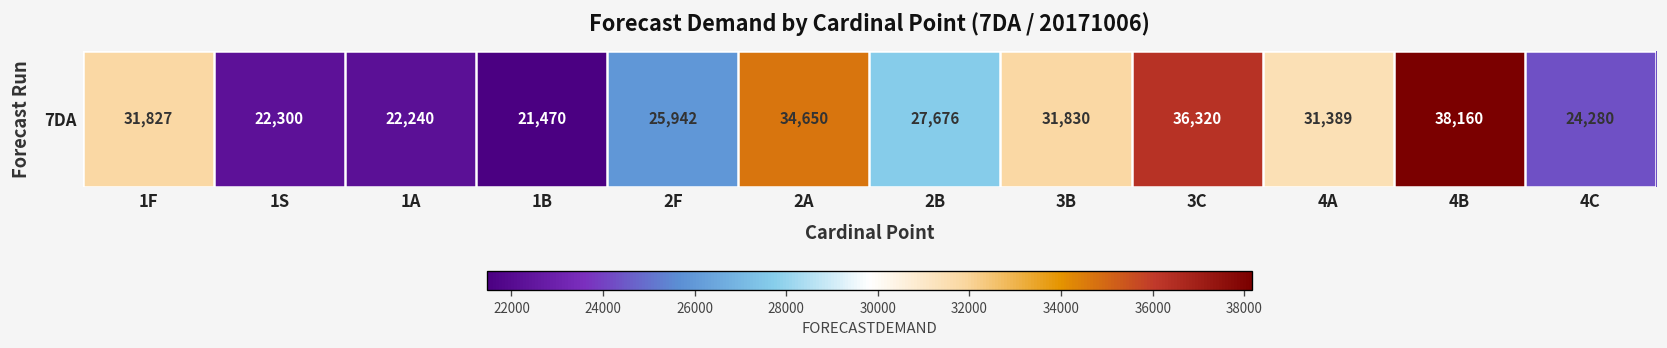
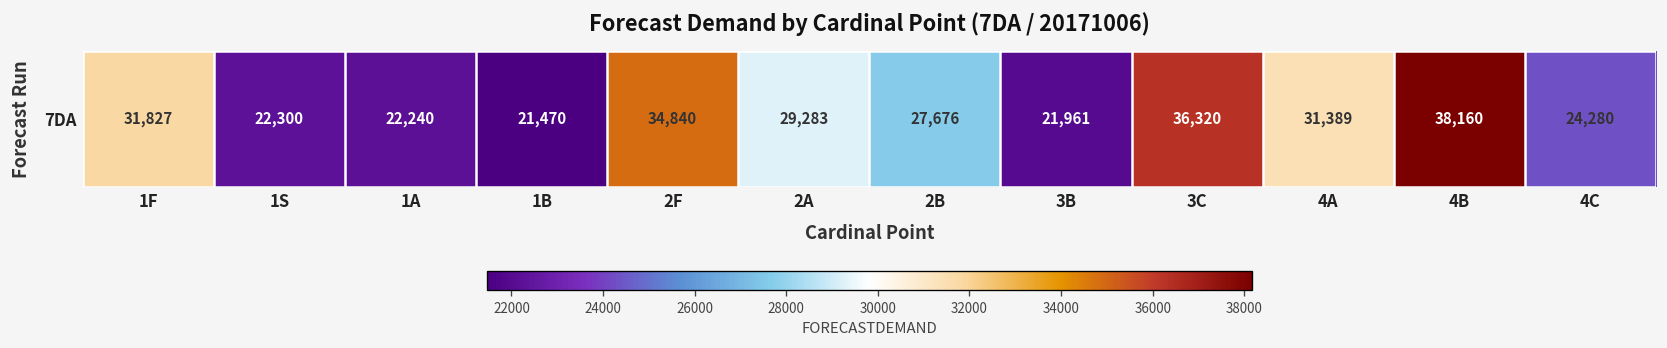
7DA, 2F: 25,942 -> 34,840
7DA, 2A: 34,650 -> 29,283
7DA, 3B: 31,830 -> 21,961
